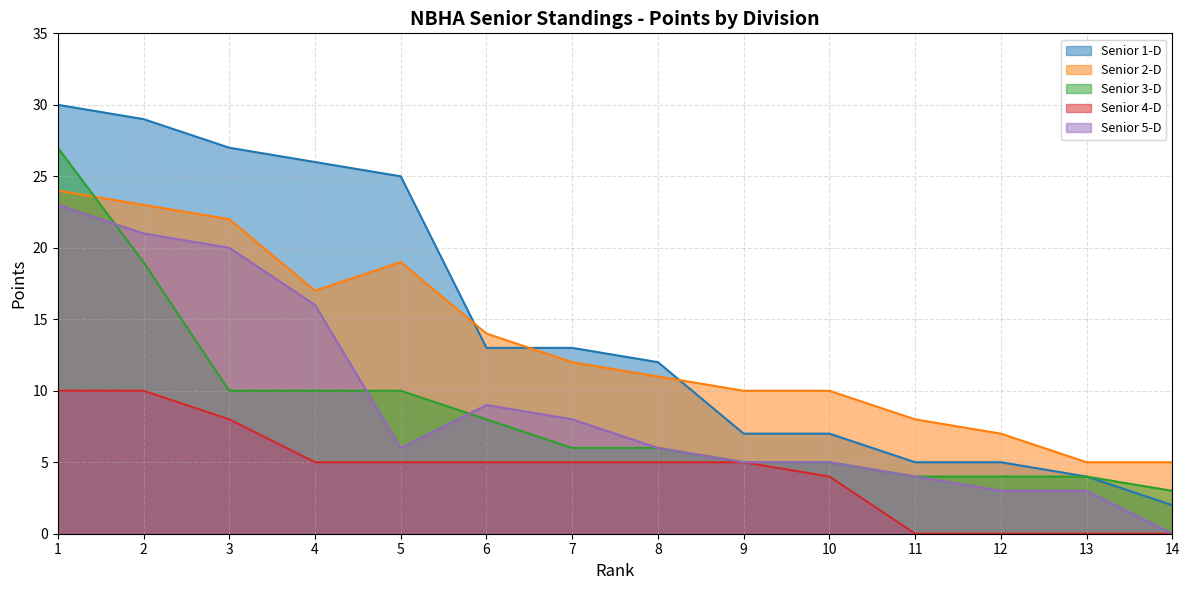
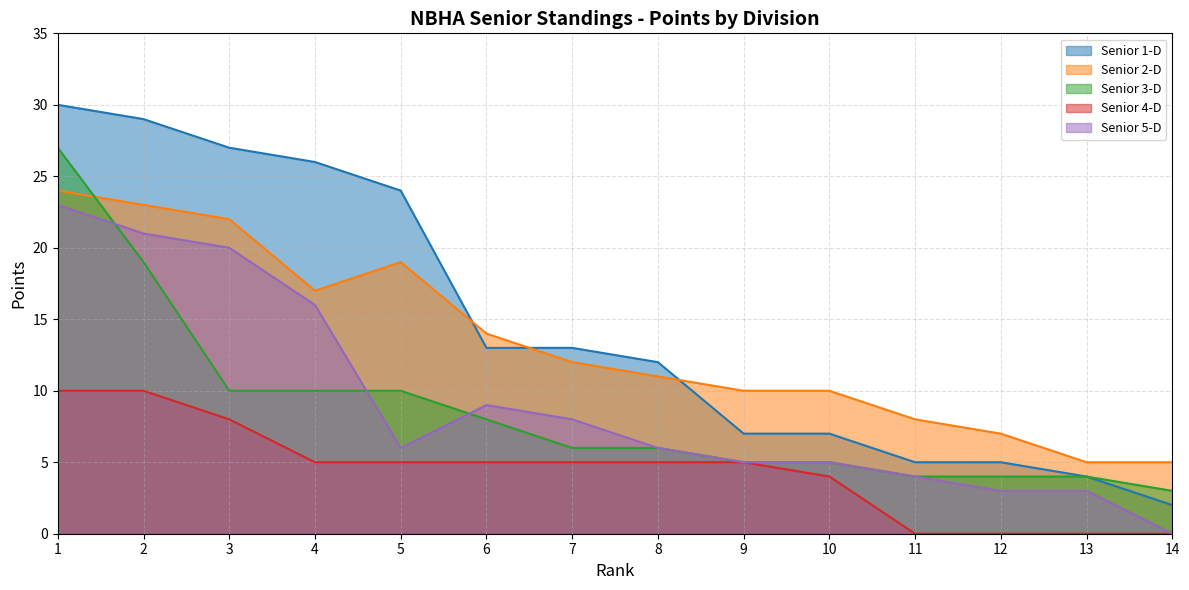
Senior 1-D, 5: 25 -> 24
